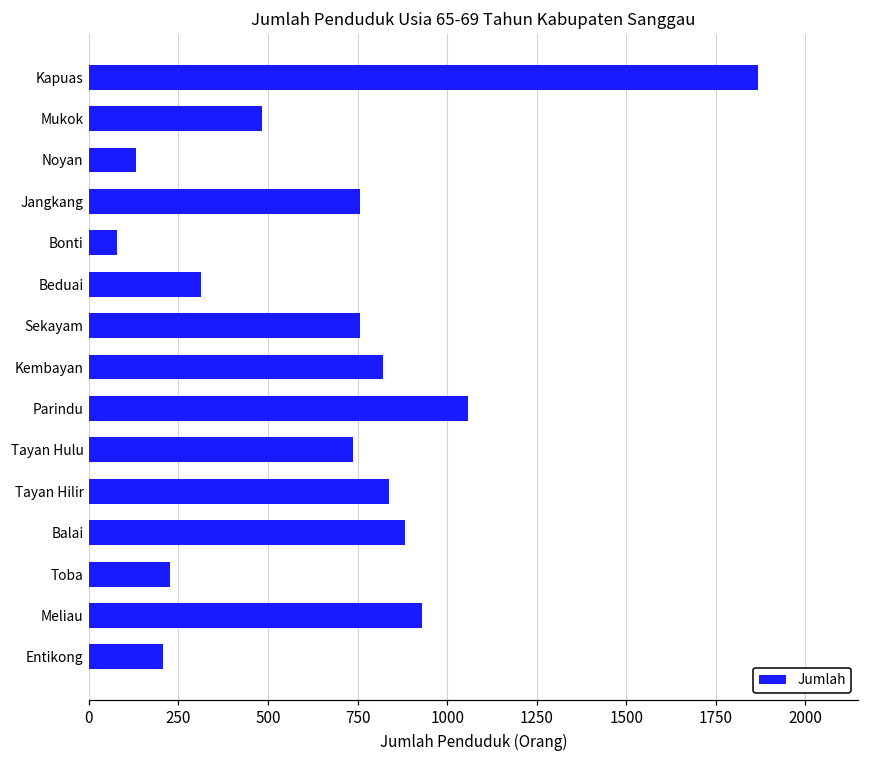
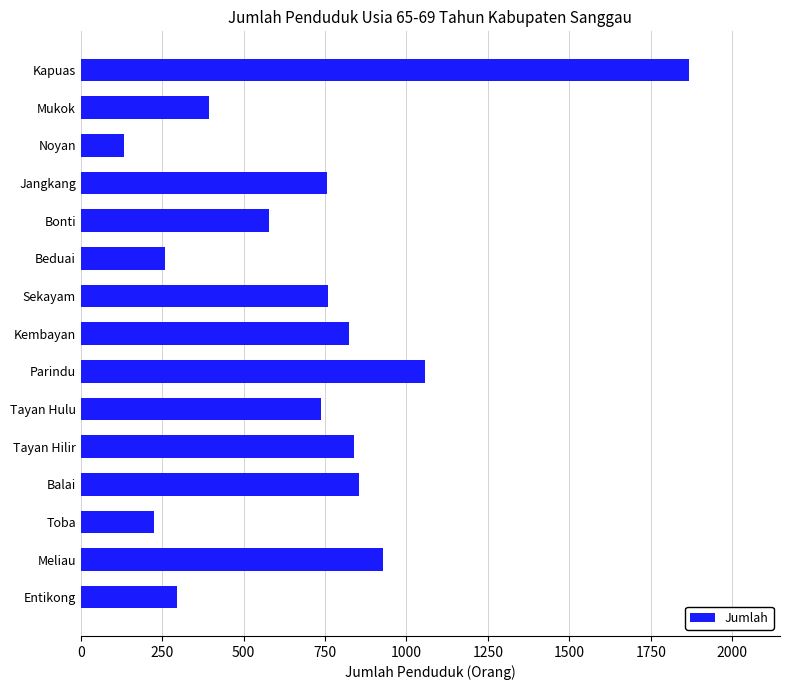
Mukok: 480 -> 390
Bonti: 80 -> 580
Beduai: 310 -> 260
Balai: 880 -> 850
Entikong: 210 -> 290
